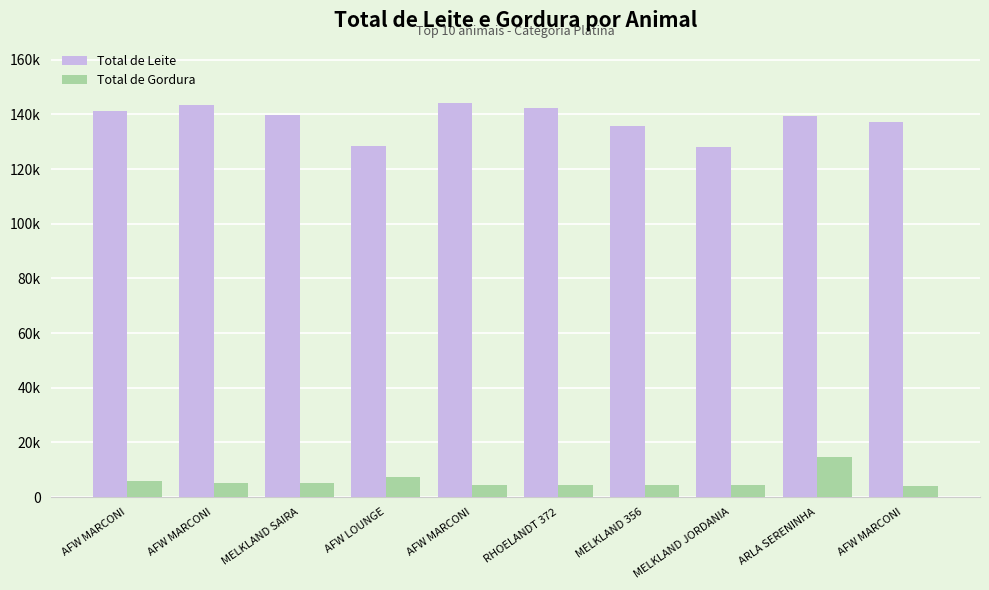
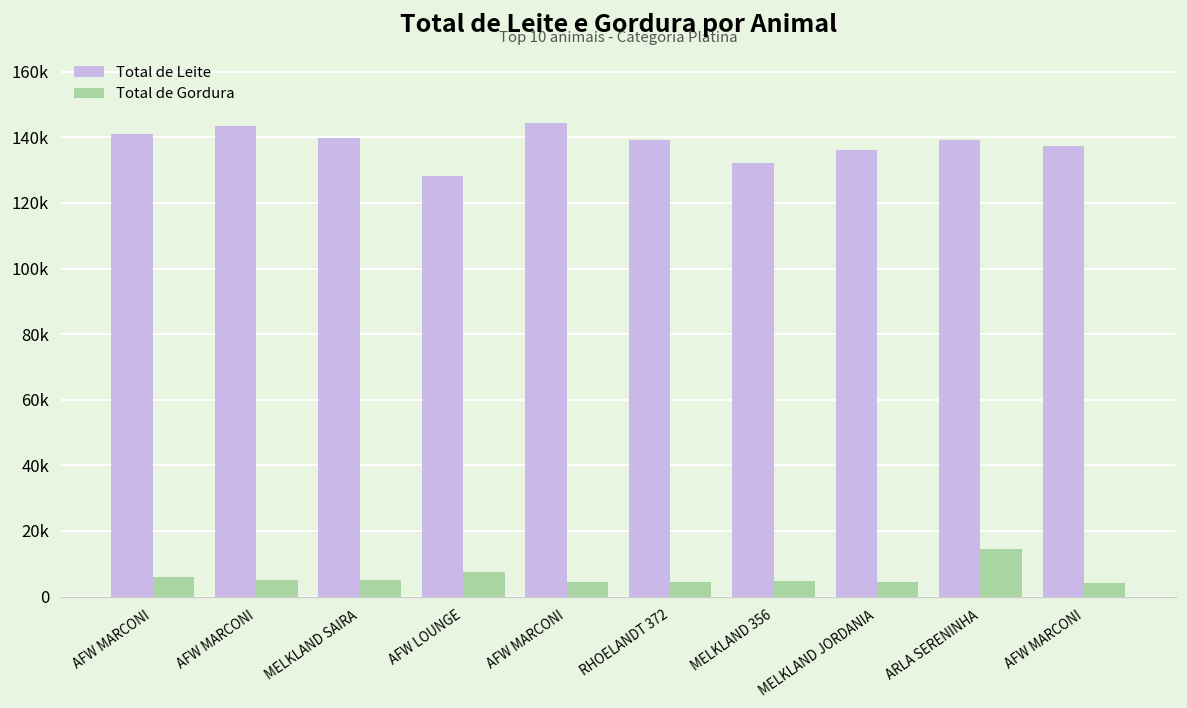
Total de Leite, RHOELANDT 372: 142000 -> 139000
Total de Leite, MELKLAND 356: 136000 -> 132000
Total de Leite, MELKLAND JORDANIA: 128000 -> 136000
